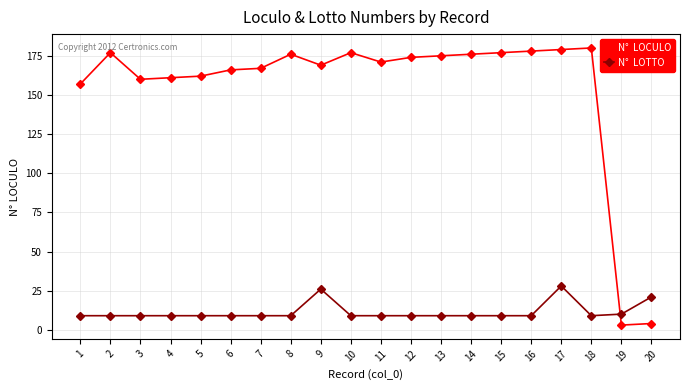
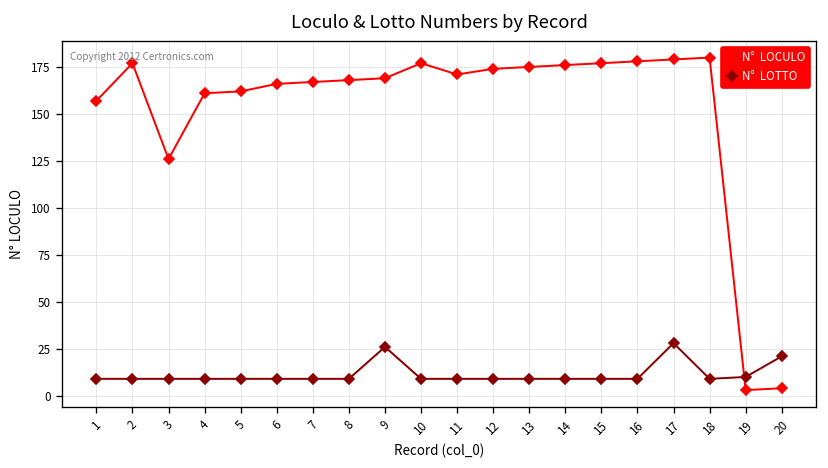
N° LOCULO, 3: 160 -> 126
N° LOCULO, 8: 176 -> 168
